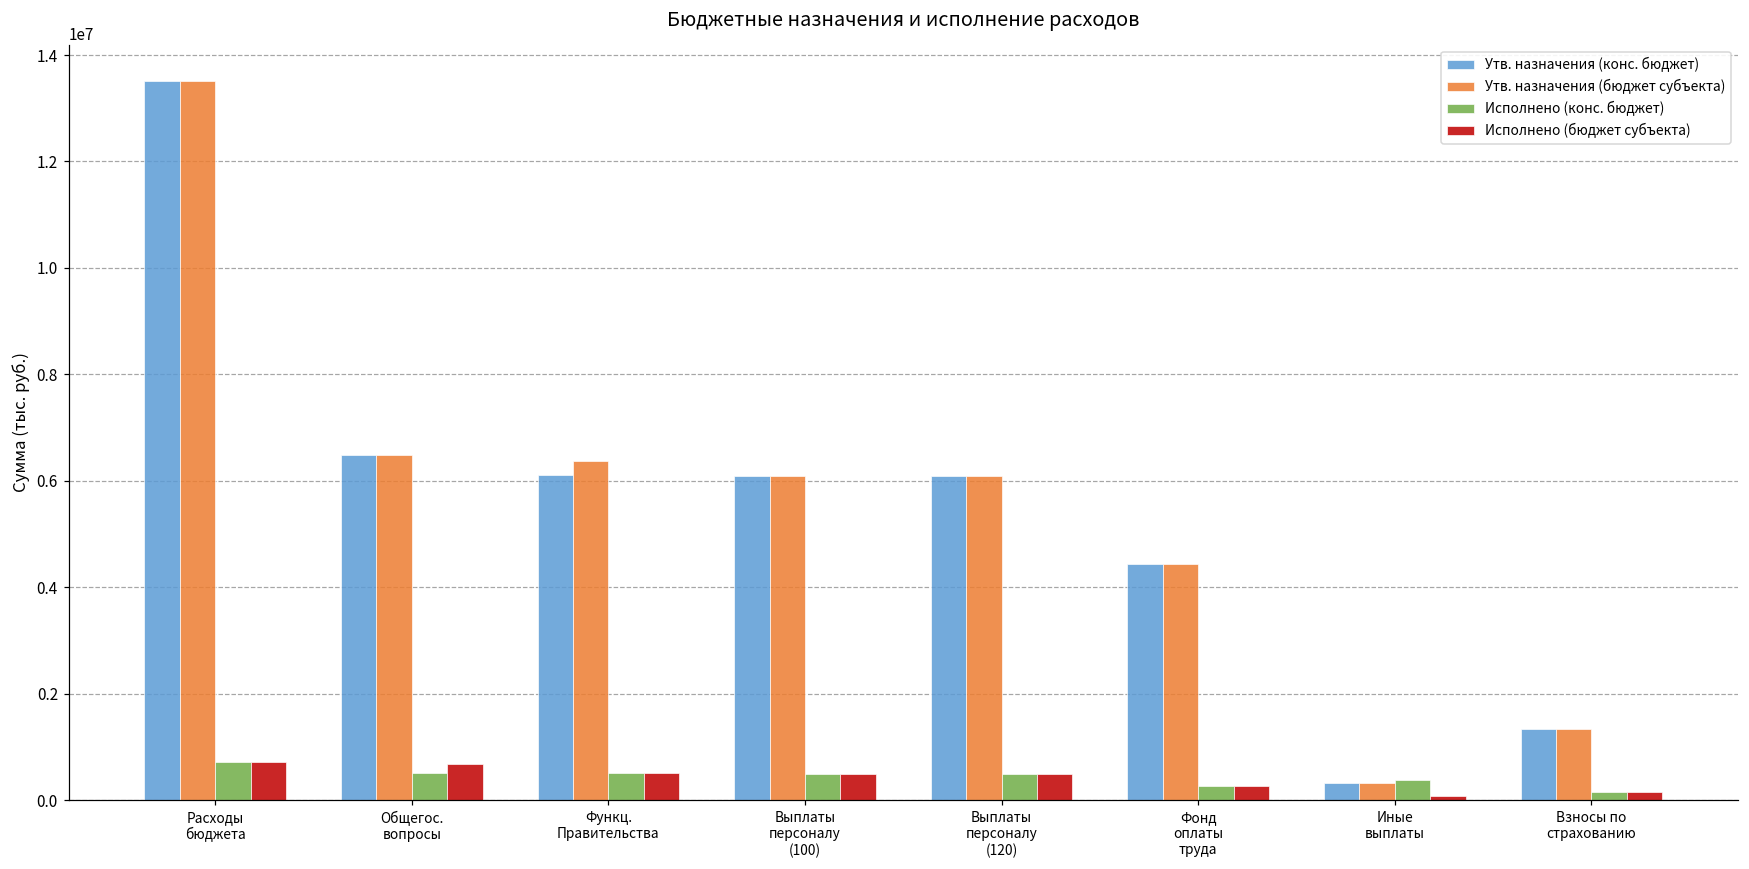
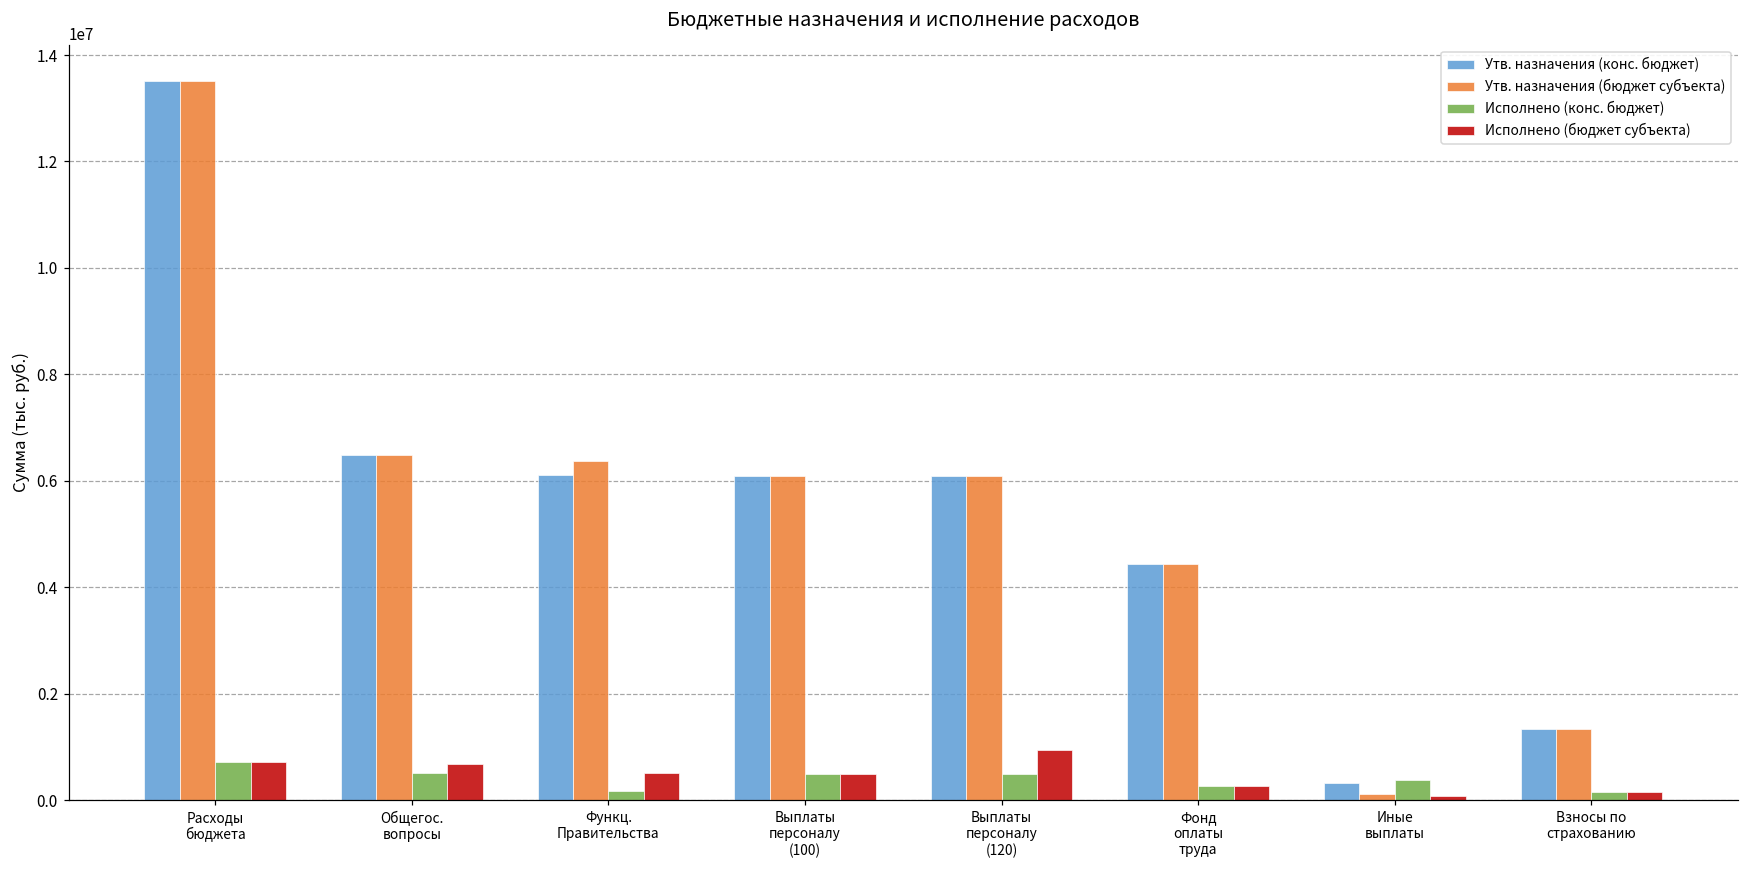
Исполнено (конс. бюджет), Функц. Правительства: 500000 -> 200000
Исполнено (бюджет субъекта), Выплаты персоналу (120): 500000 -> 900000
Утв. назначения (бюджет субъекта), Иные выплаты: 300000 -> 100000
